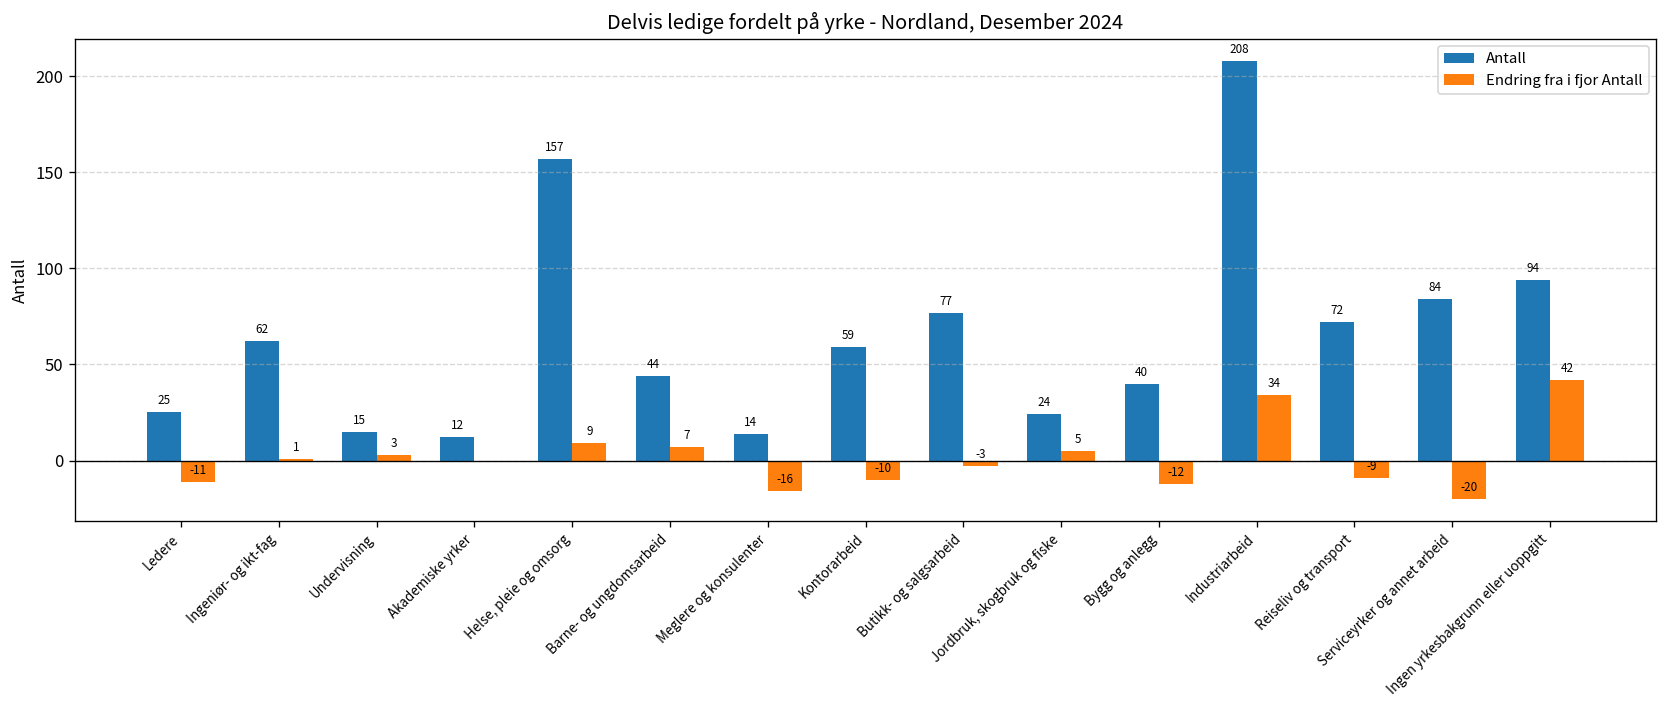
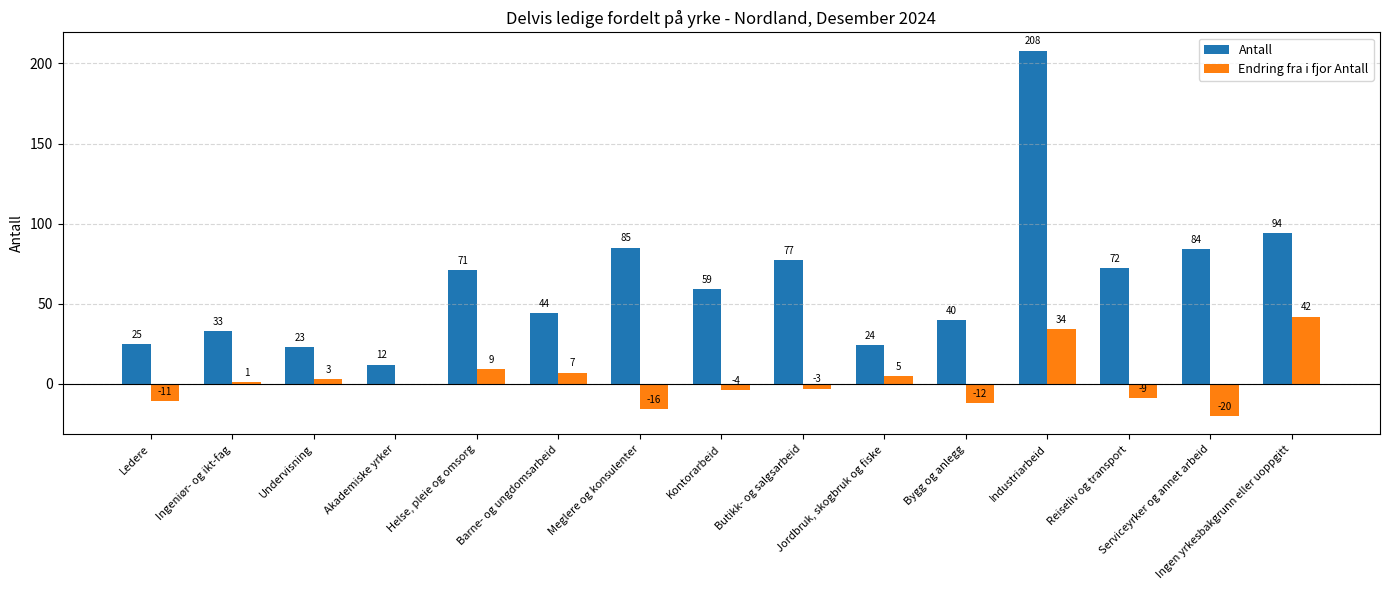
Antall, Ingeniør- og ikt-fag: 62 -> 33
Antall, Undervisning: 15 -> 23
Antall, Helse, pleie og omsorg: 157 -> 71
Antall, Meglere og konsulenter: 14 -> 85
Endring fra i fjor Antall, Kontorarbeid: -10 -> -4
